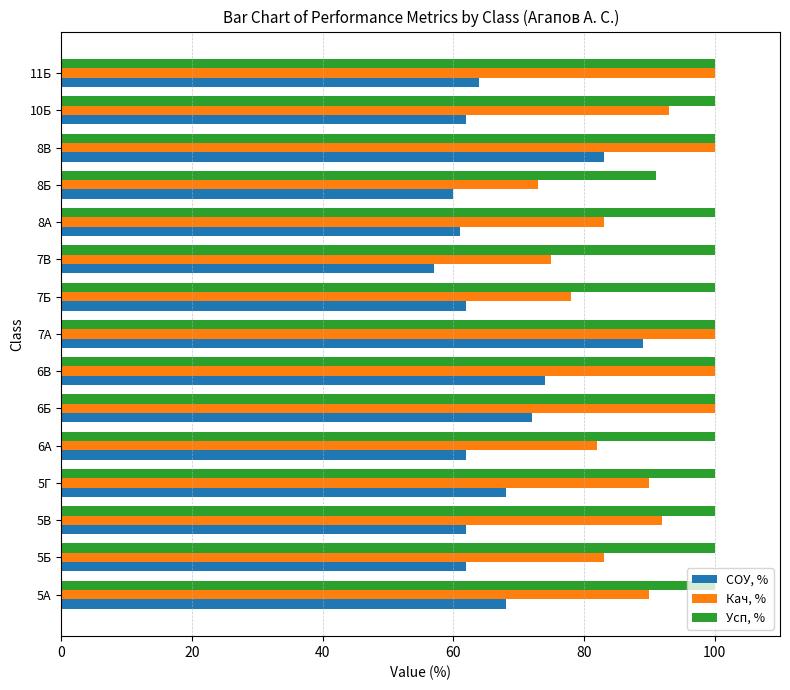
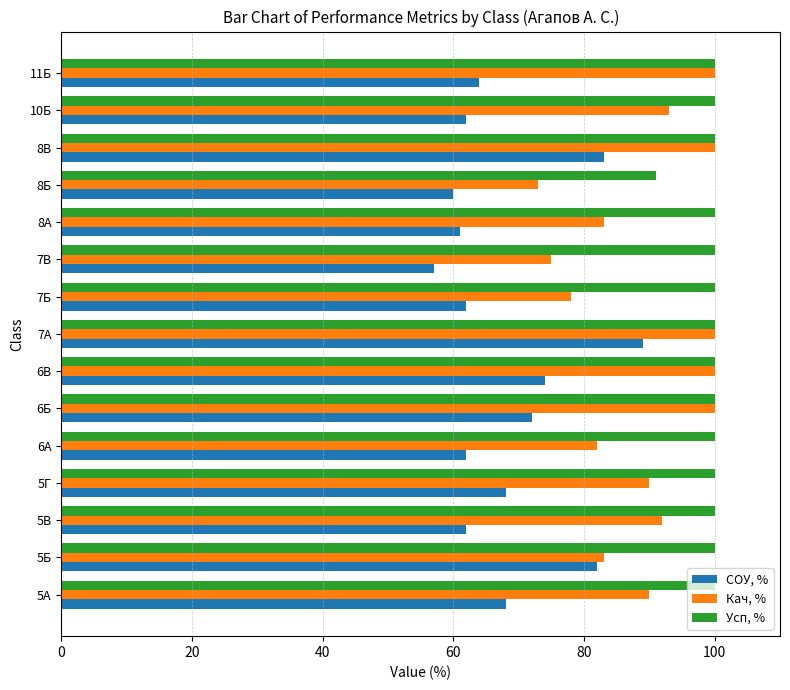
СОУ, %, 5Б: 62 -> 82
